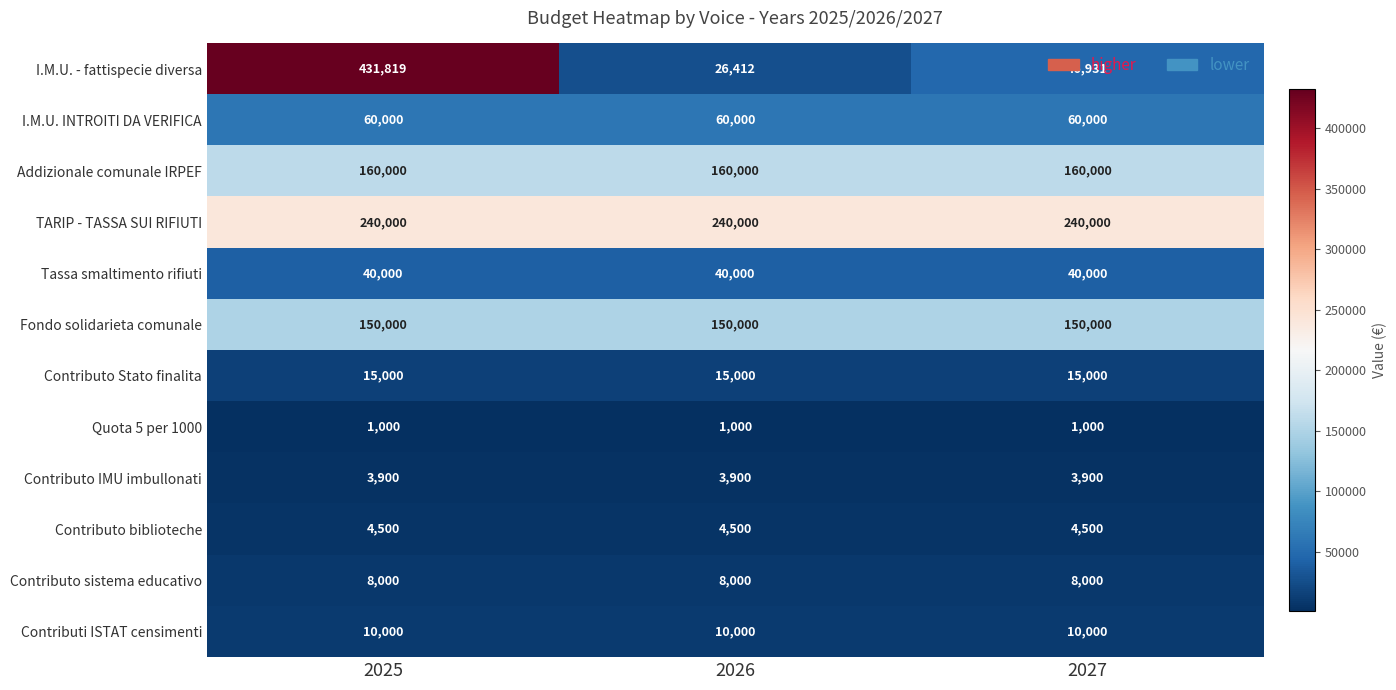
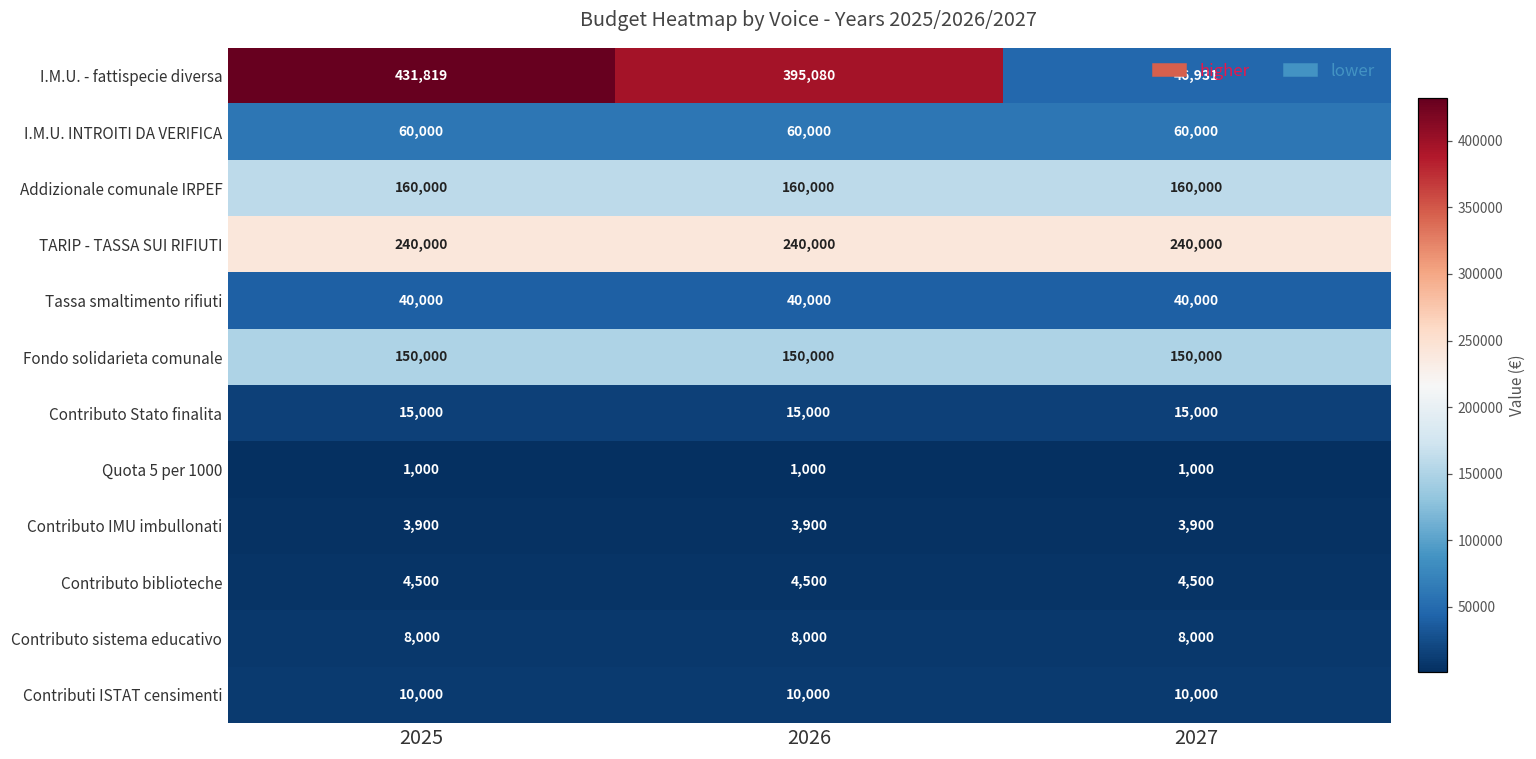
I.M.U. - fattispecie diversa, 2026: 26,412 -> 395,080
